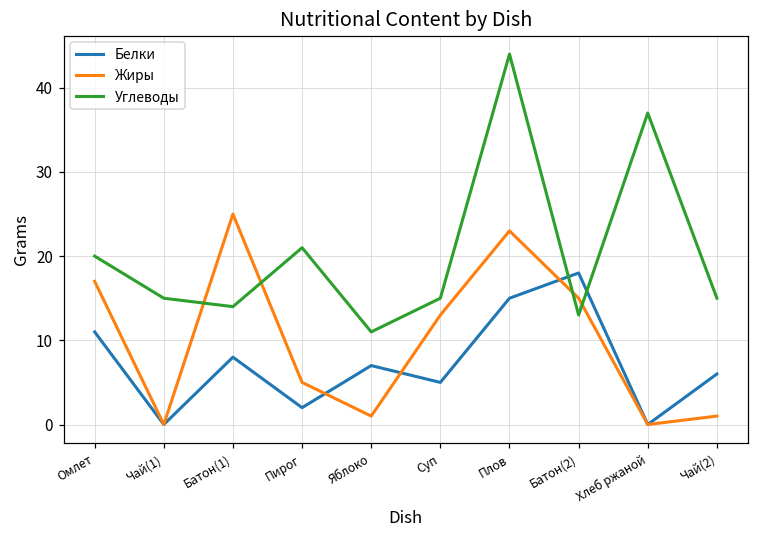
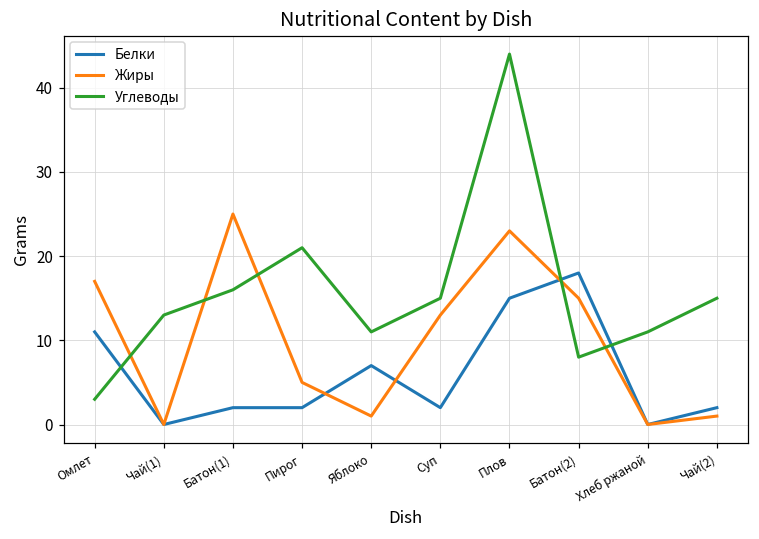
Углеводы, Омлет: 20 -> 3
Углеводы, Чай(1): 15 -> 13
Белки, Батон(1): 8 -> 2
Углеводы, Батон(1): 14 -> 16
Белки, Суп: 5 -> 2
Углеводы, Батон(2): 13 -> 8
Углеводы, Хлеб ржаной: 37 -> 11
Белки, Чай(2): 6 -> 2
